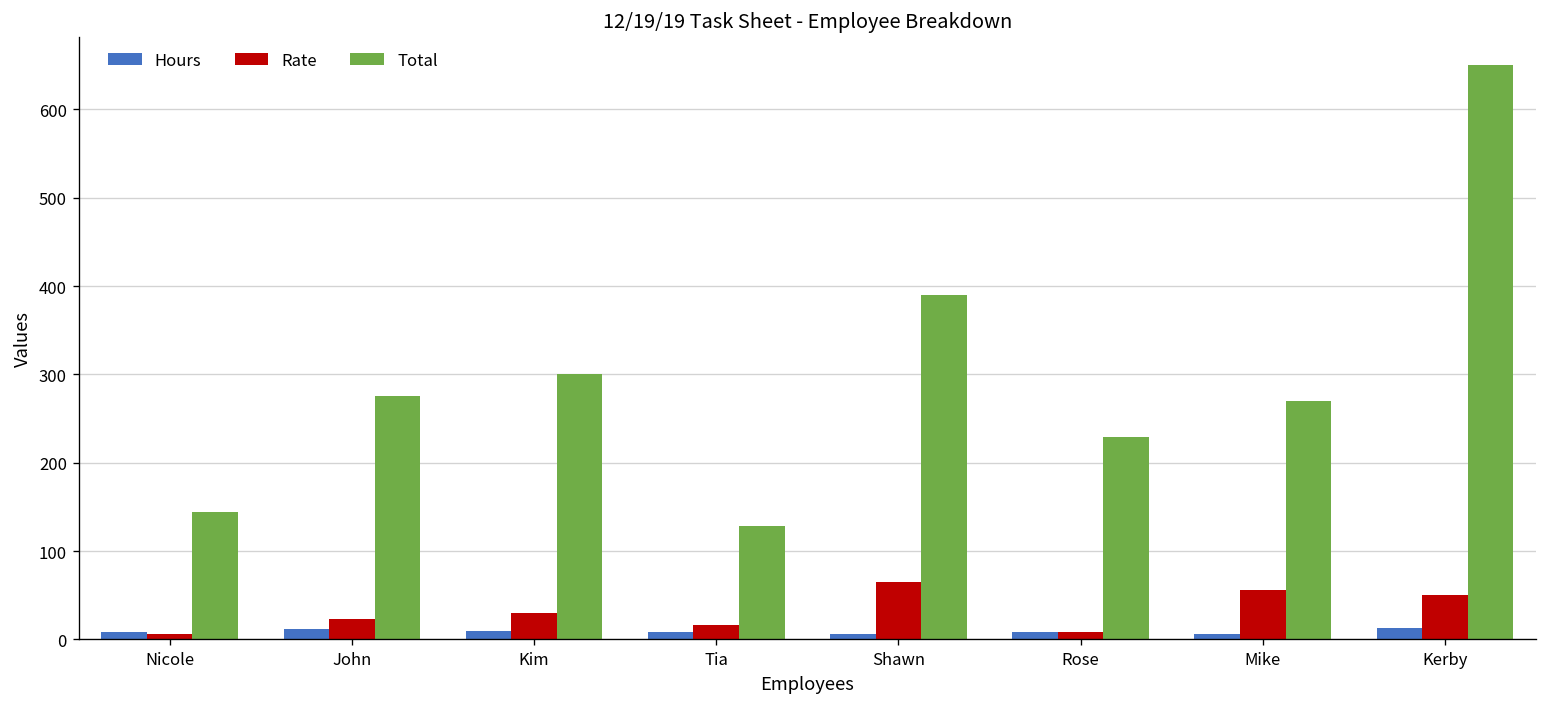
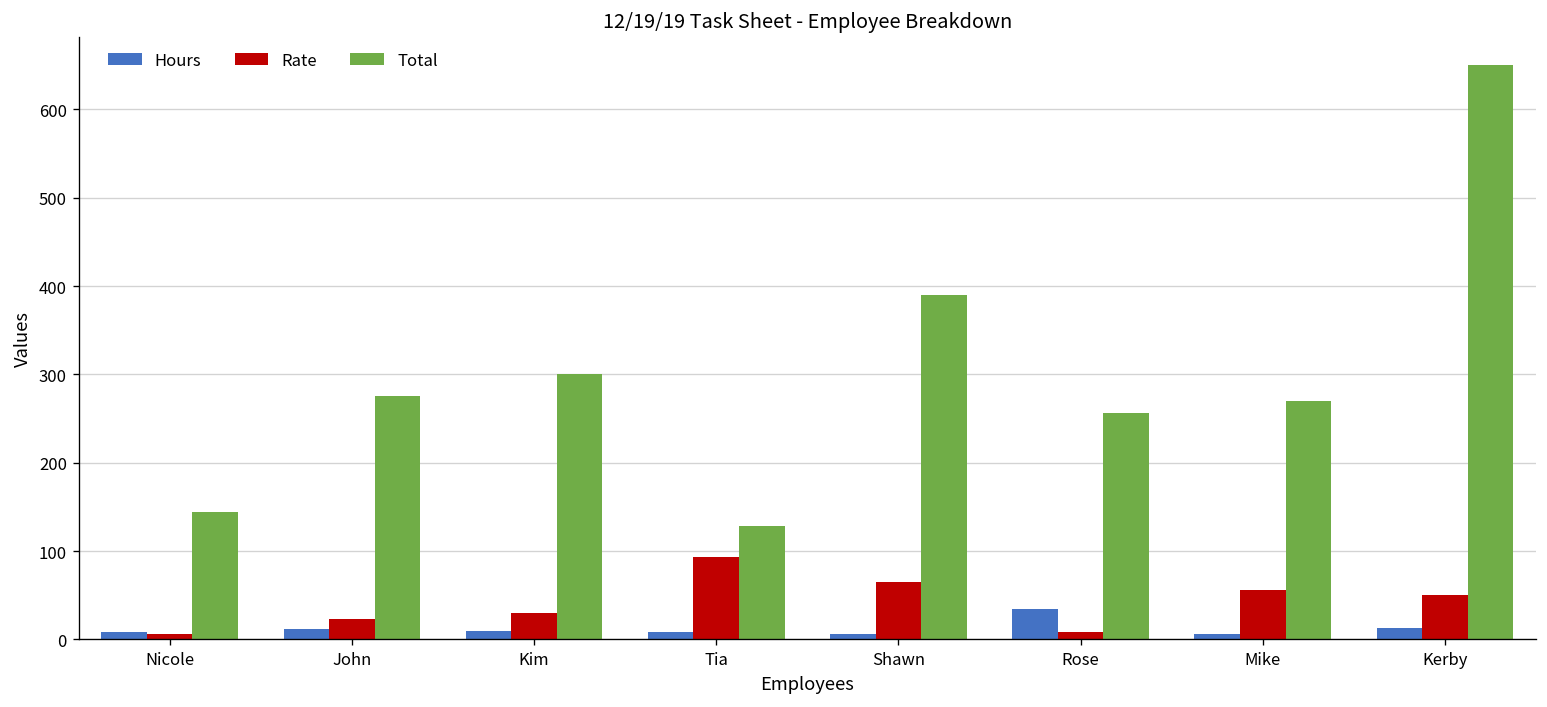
Rate, Tia: 20 -> 90
Hours, Rose: 10 -> 40
Total, Rose: 230 -> 260
